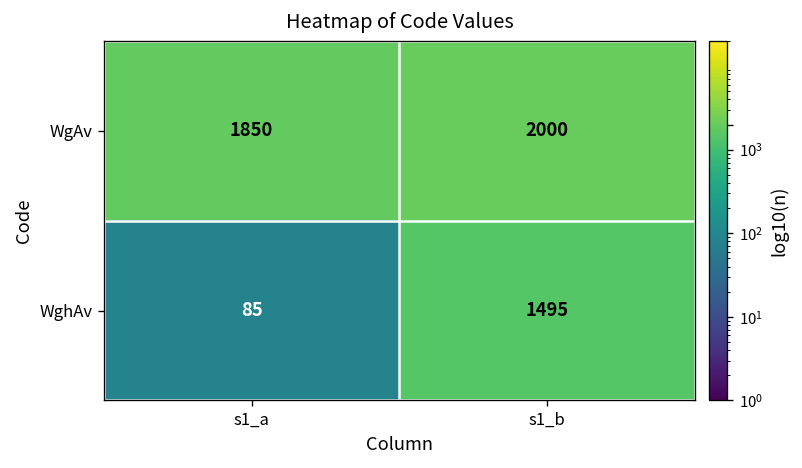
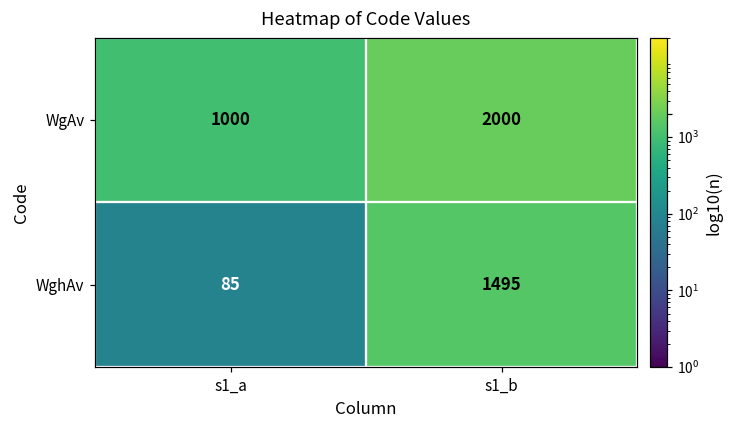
WgAv, s1_a: 1850 -> 1000
